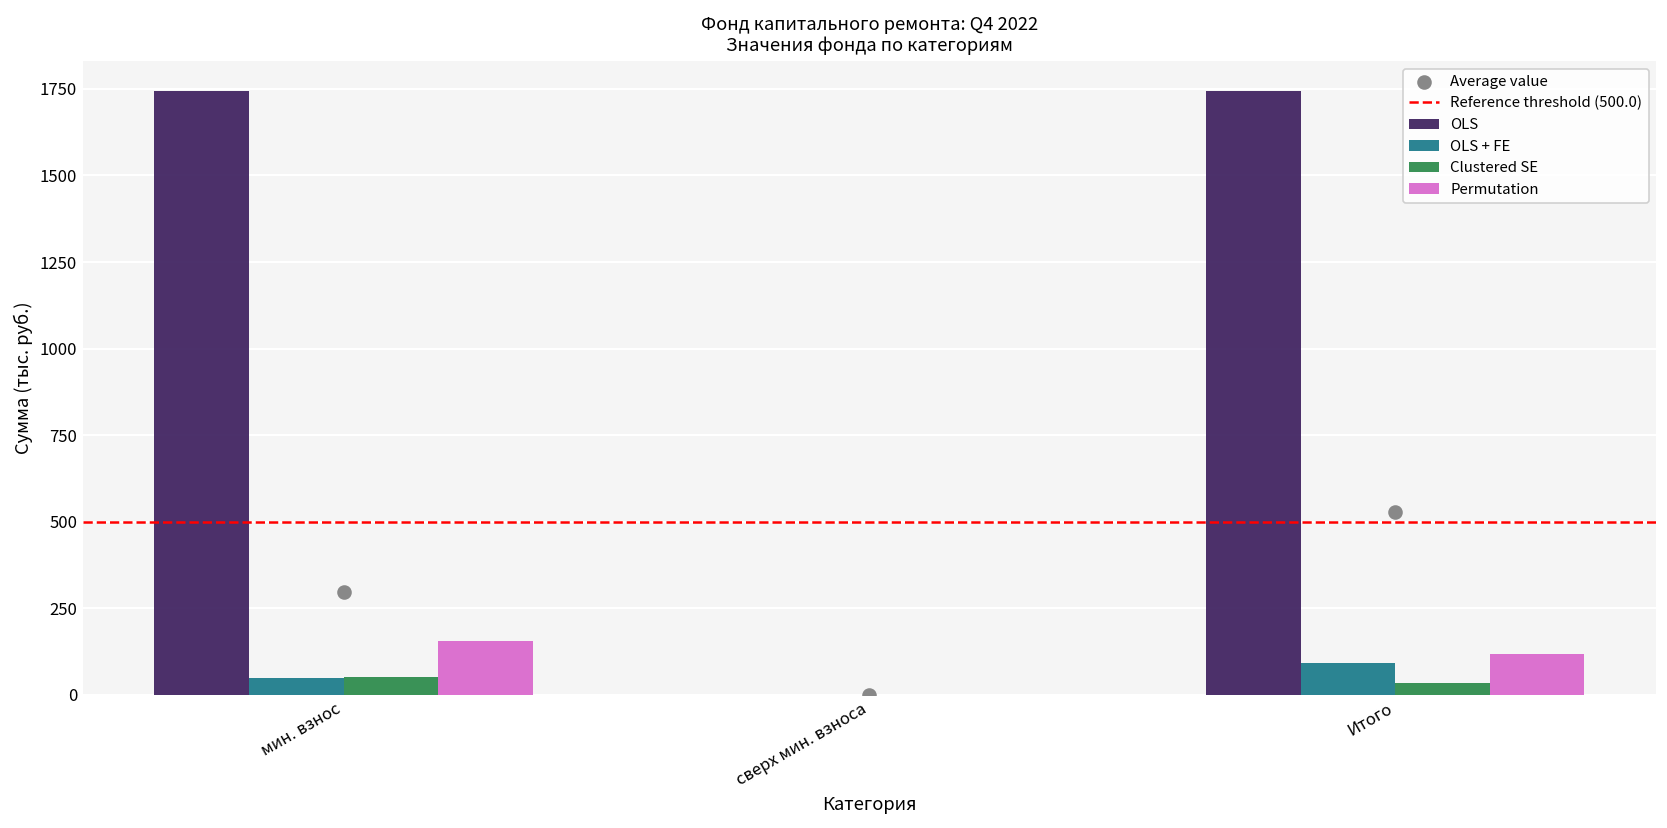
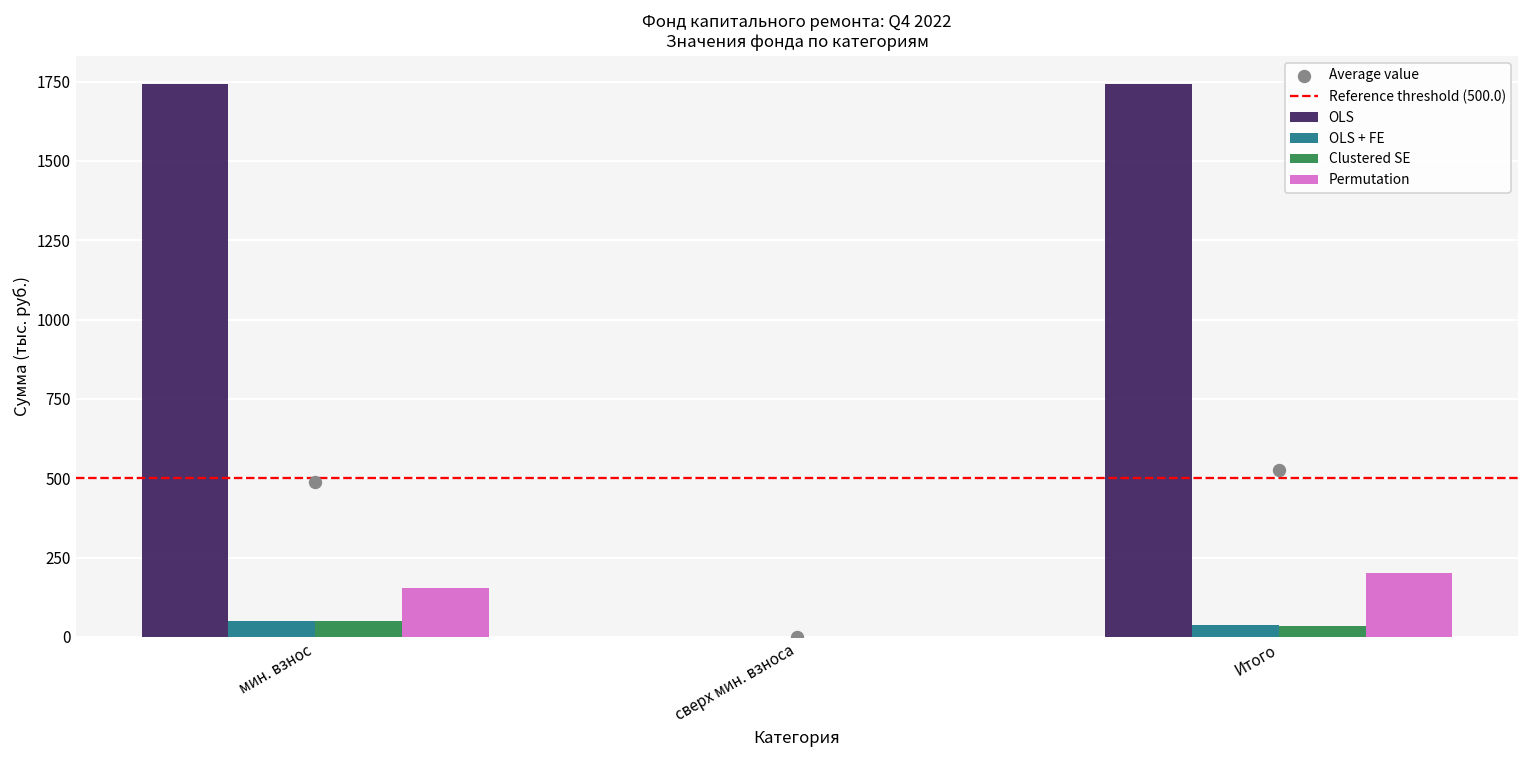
Average value, мин. взнос: 300 -> 490
OLS + FE, Итого: 90 -> 40
Permutation, Итого: 120 -> 200
